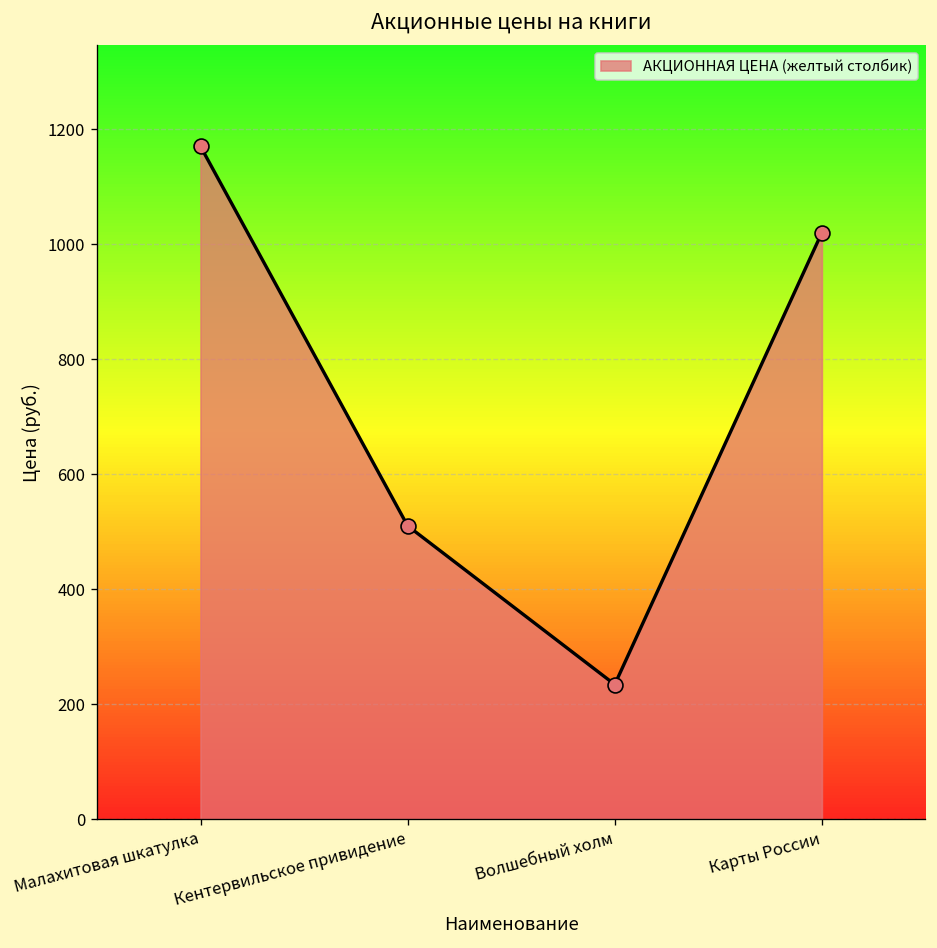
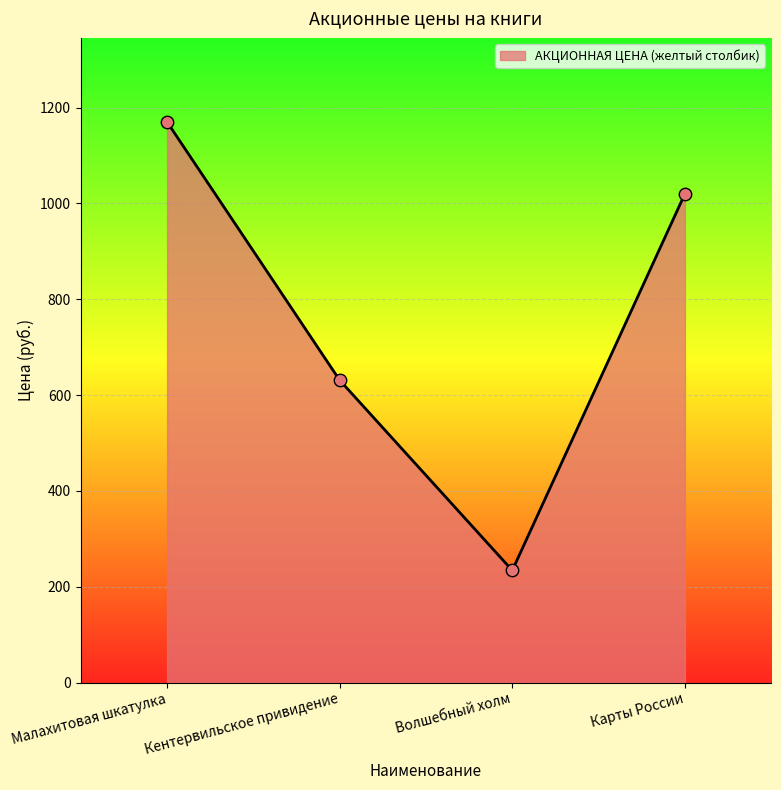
Кентервильское привидение: 510 -> 630
